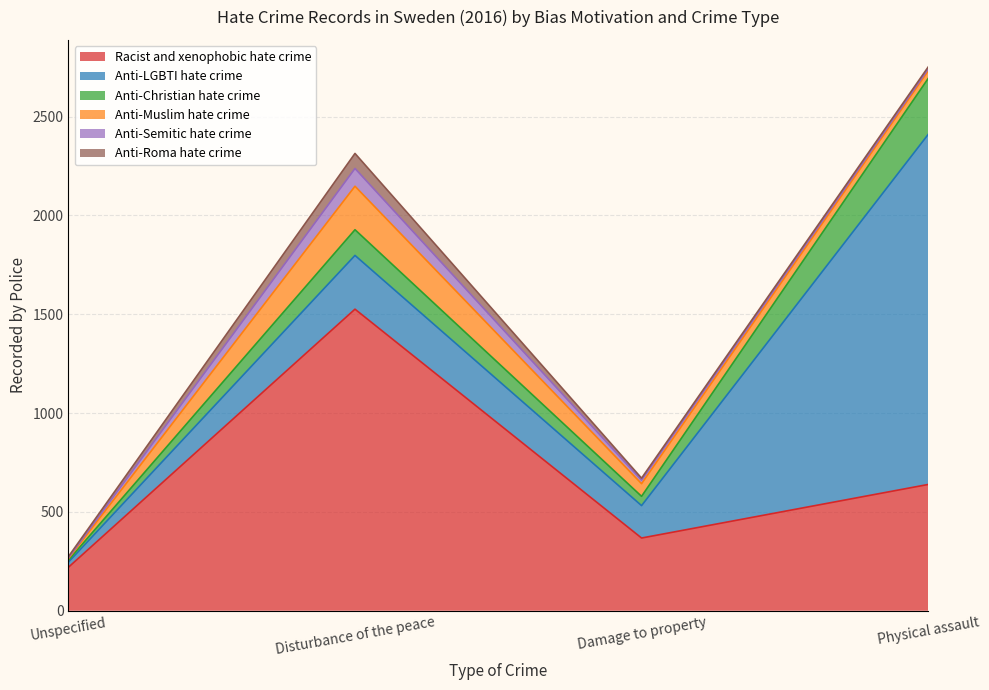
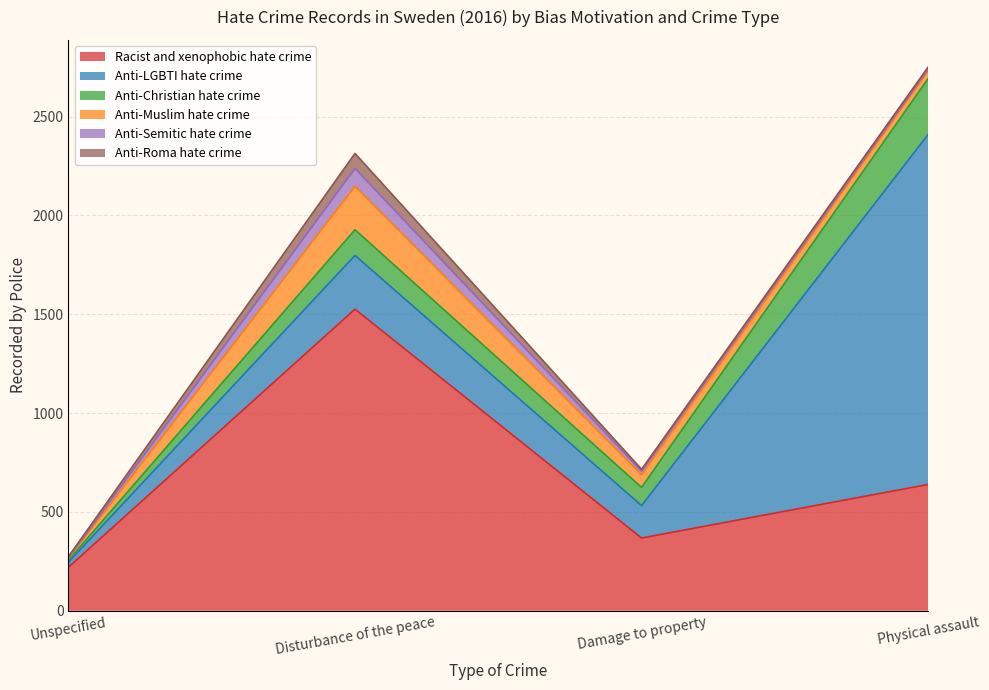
Anti-Christian hate crime, Damage to property: 50 -> 90
